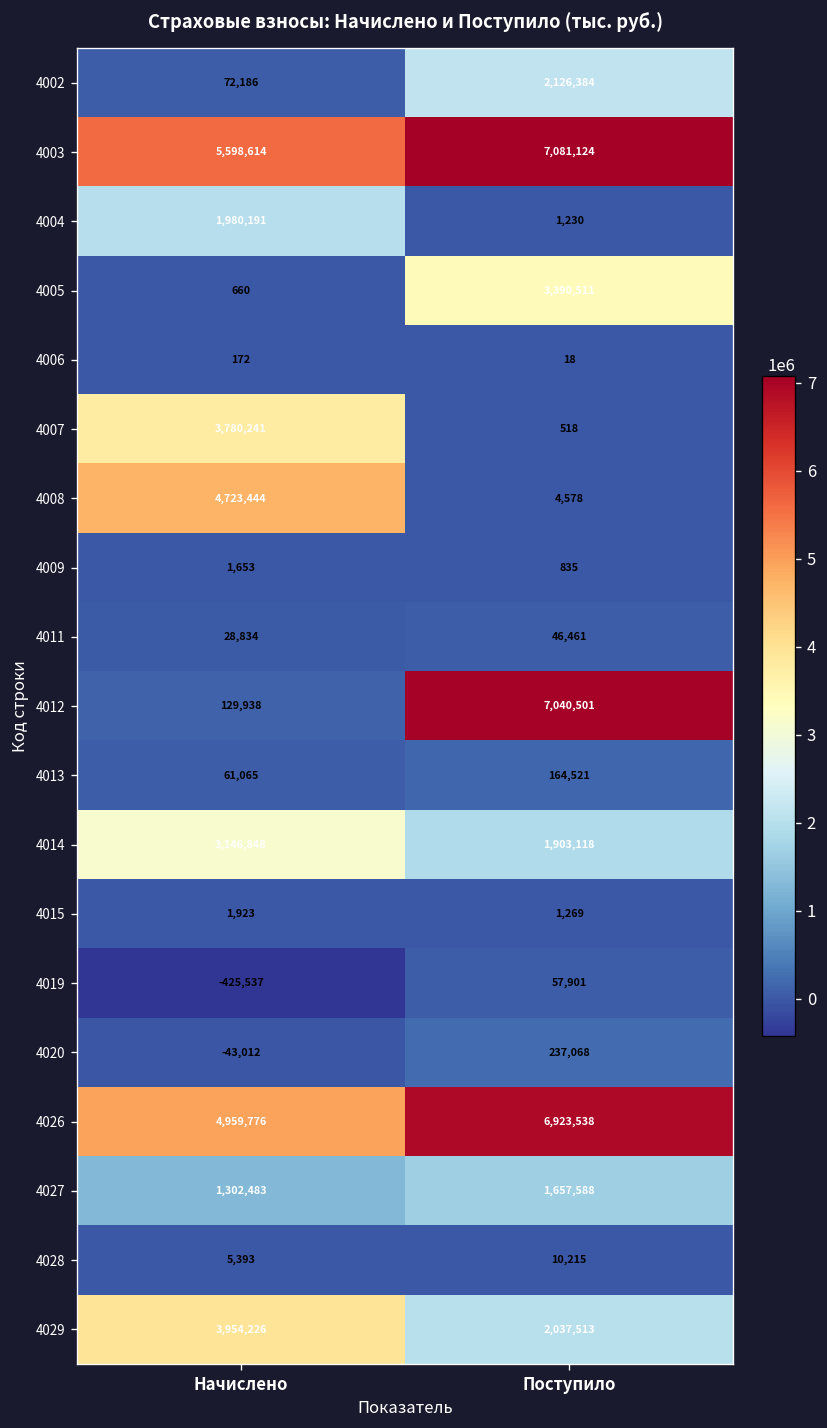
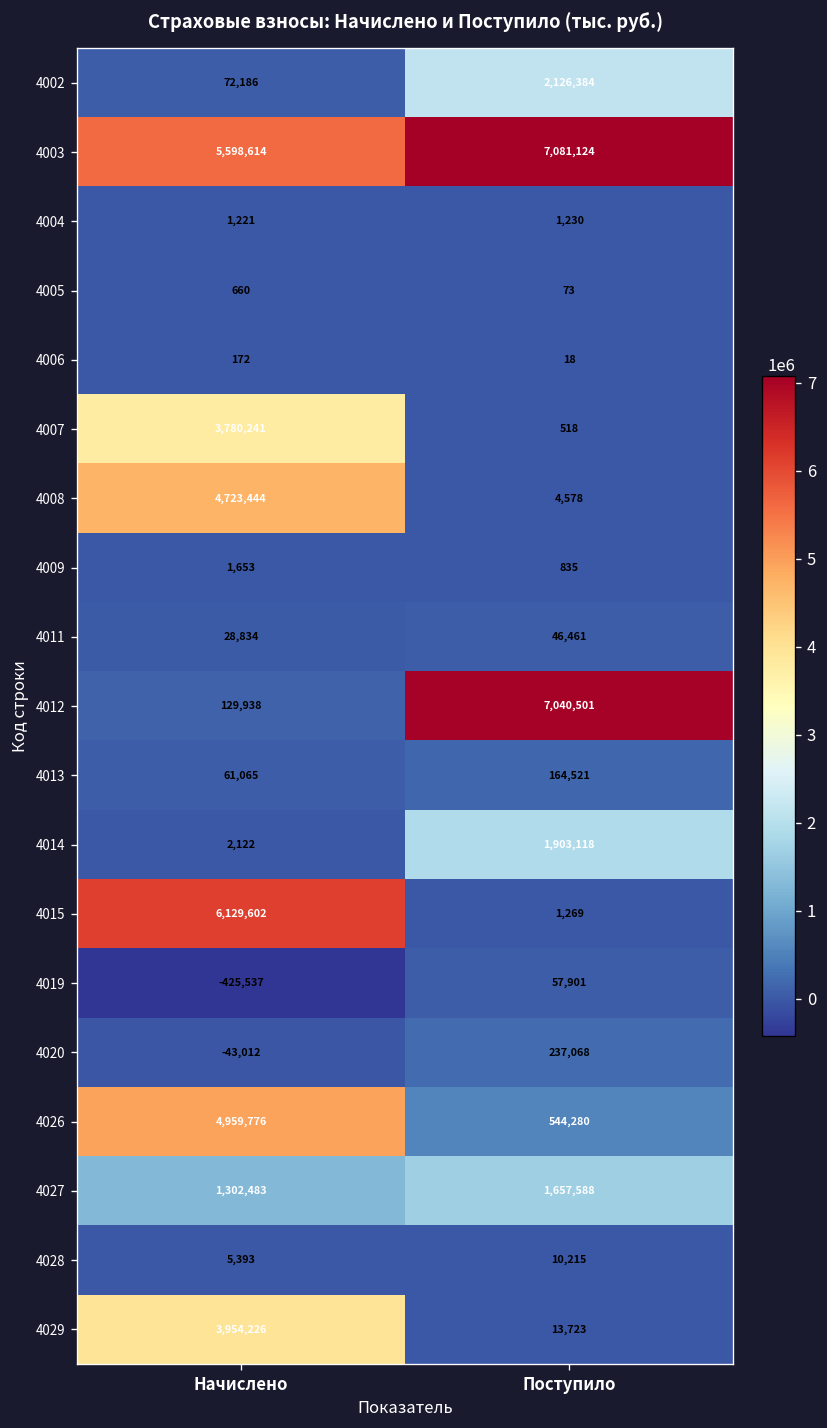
4004, Начислено: 1,980,191 -> 1,221
4005, Поступило: 3,390,511 -> 73
4014, Начислено: 3,146,848 -> 2,122
4015, Начислено: 1,923 -> 6,129,602
4026, Поступило: 6,923,538 -> 544,280
4029, Поступило: 2,037,513 -> 13,723
